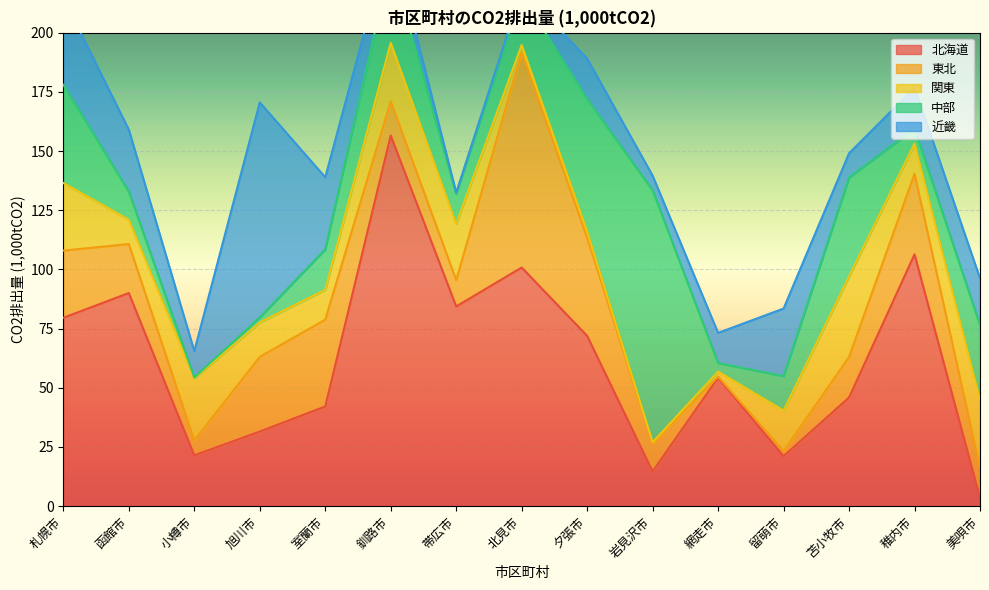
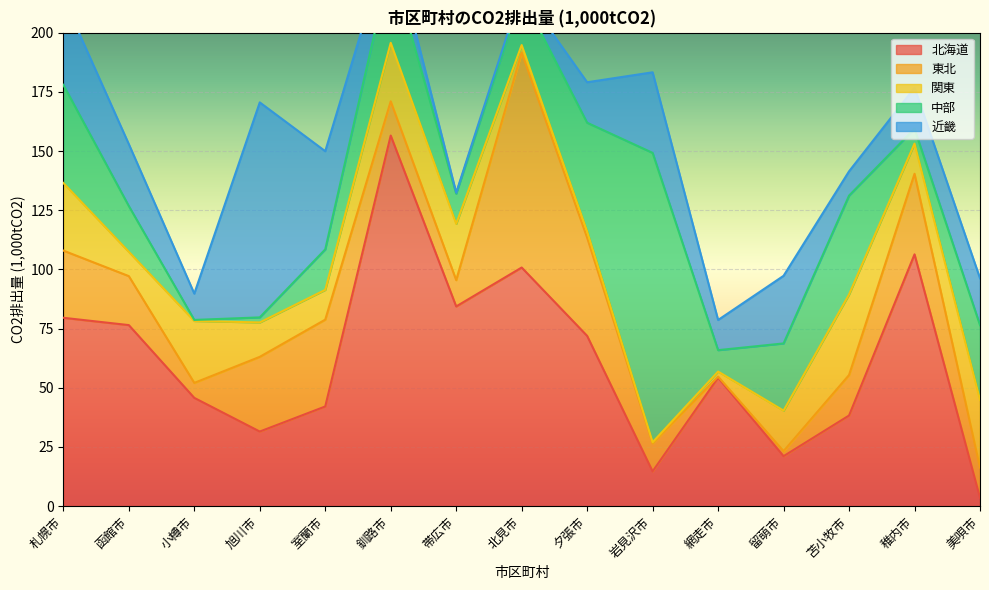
北海道, 函館市: 90 -> 76
中部, 函館市: 12 -> 19
北海道, 小樽市: 21 -> 46
近畿, 室蘭市: 30 -> 41
中部, 夕張市: 56 -> 46
中部, 岩見沢市: 106 -> 122
近畿, 岩見沢市: 6 -> 34
中部, 網走市: 4 -> 9
中部, 留萌市: 15 -> 28
北海道, 苫小牧市: 46 -> 38
